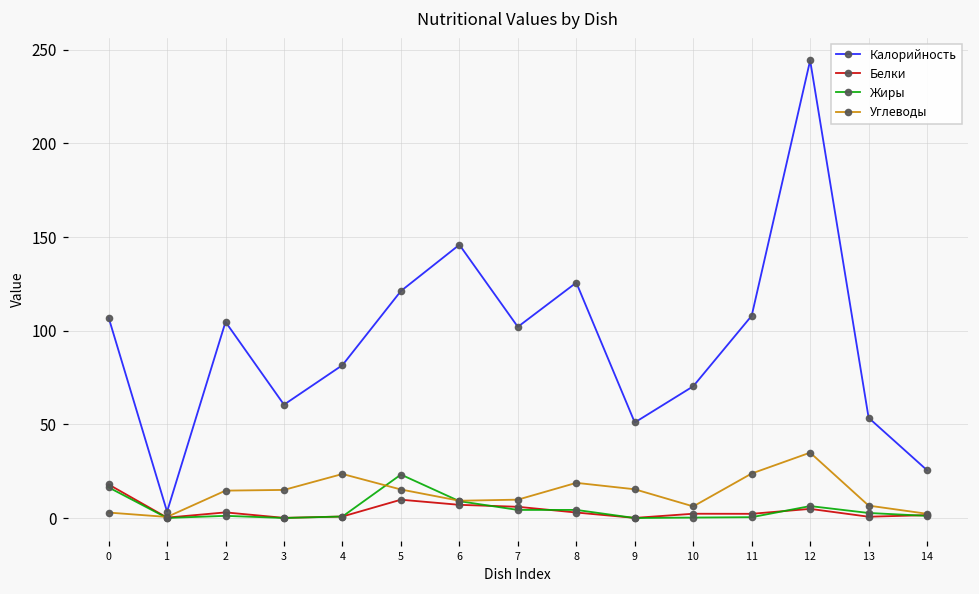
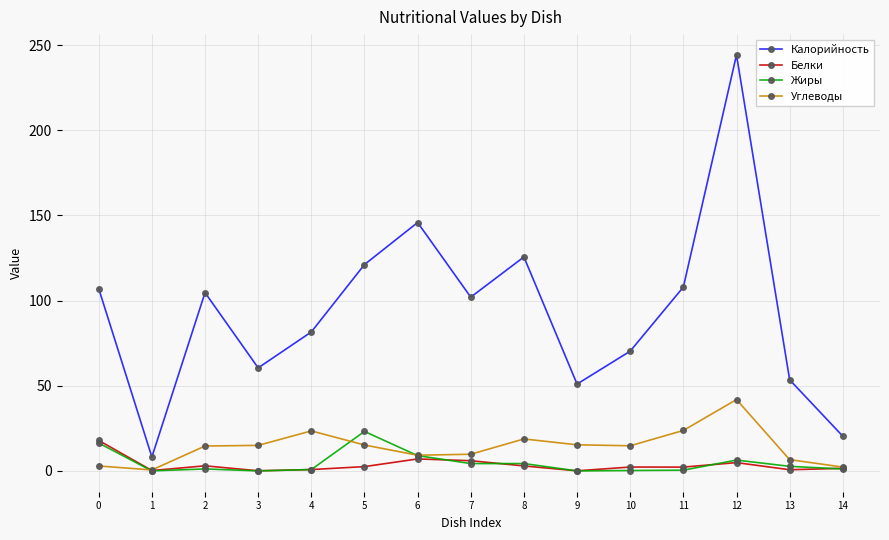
Калорийность, 1: 3 -> 8
Белки, 5: 10 -> 3
Углеводы, 10: 6 -> 15
Углеводы, 12: 35 -> 42
Калорийность, 14: 26 -> 20
